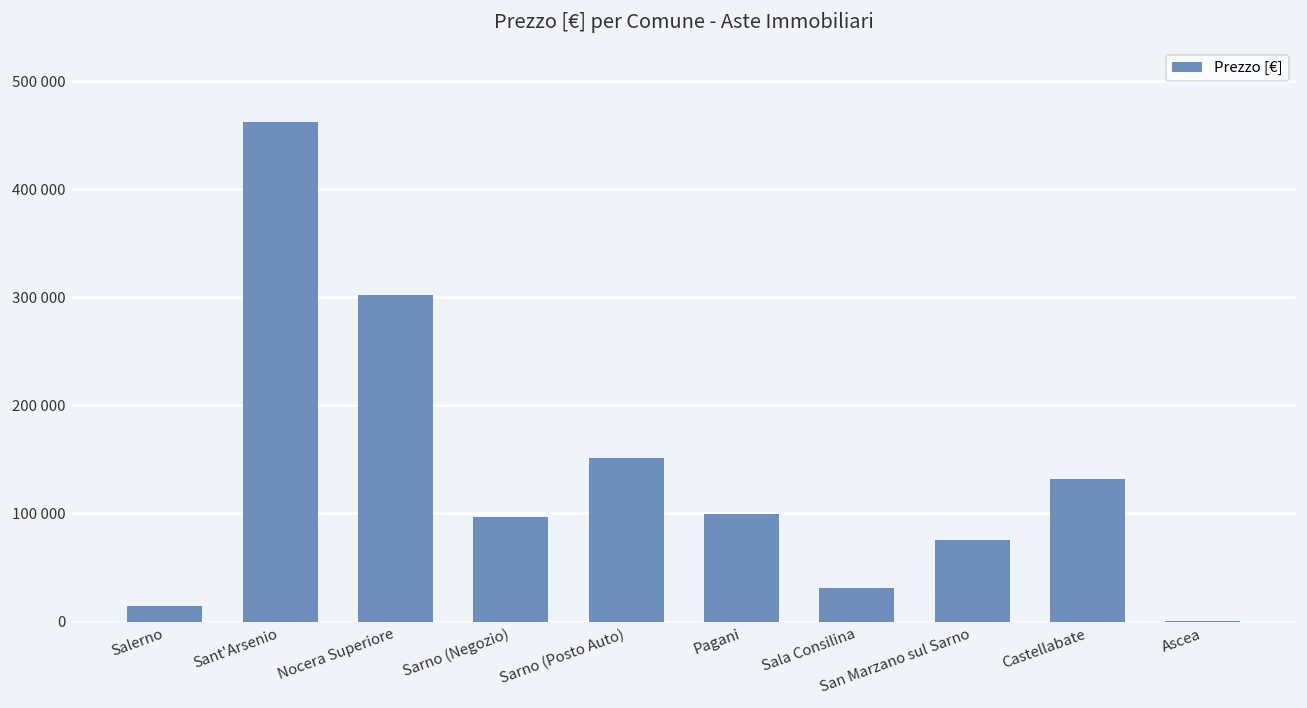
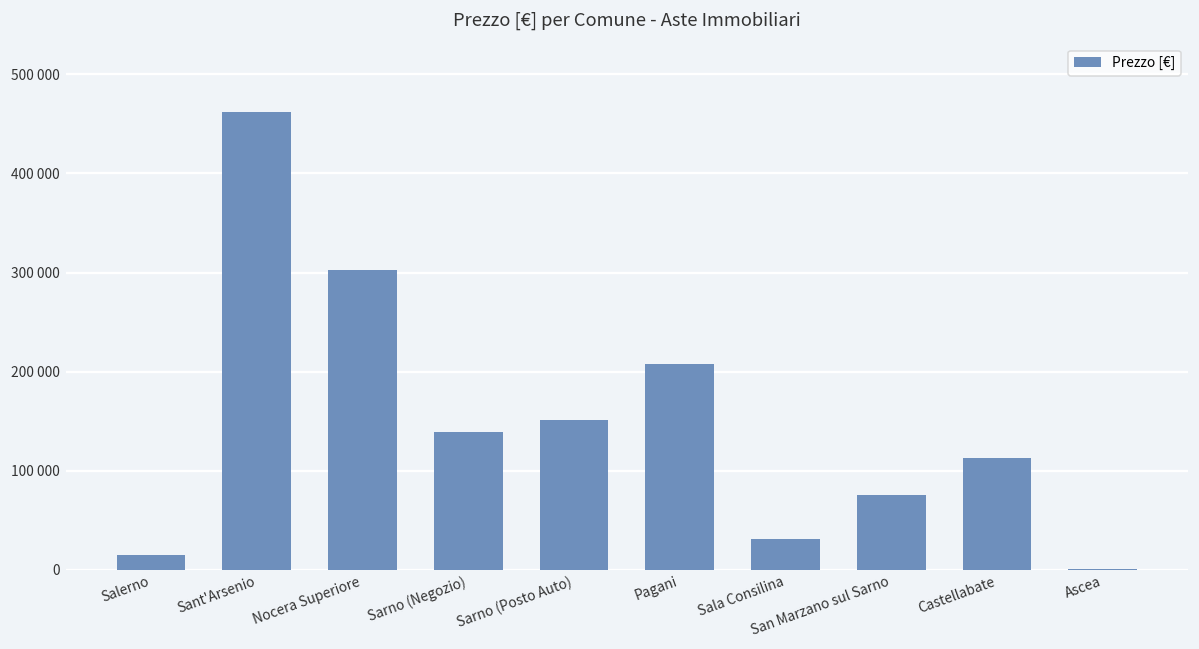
Sarno (Negozio): 100000 -> 140000
Pagani: 100000 -> 210000
Castellabate: 130000 -> 110000
